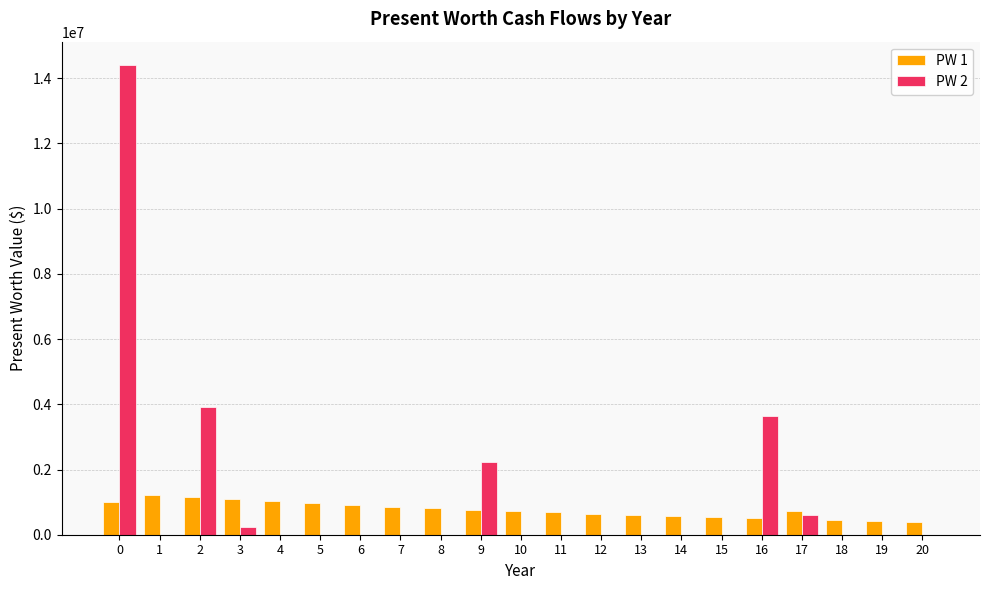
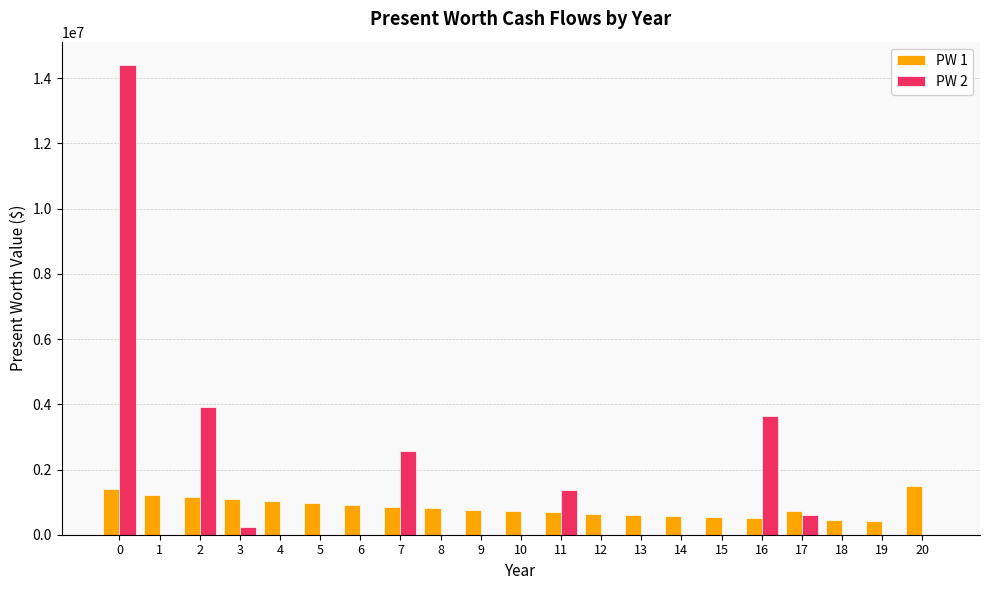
PW 1, 0: 1000000 -> 1400000
PW 2, 7: 0 -> 2600000
PW 2, 9: 2200000 -> 0
PW 2, 11: 0 -> 1400000
PW 1, 20: 400000 -> 1500000
